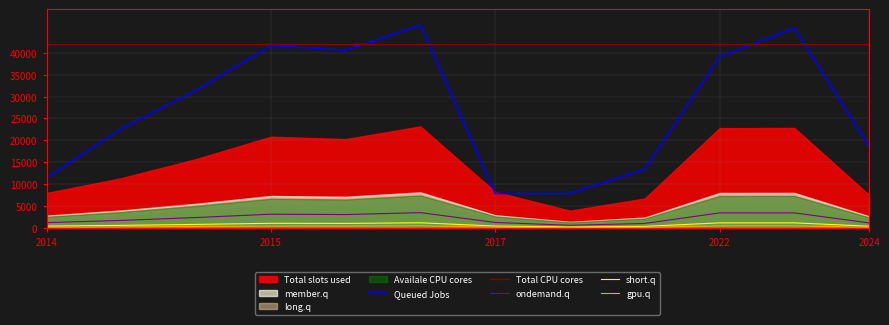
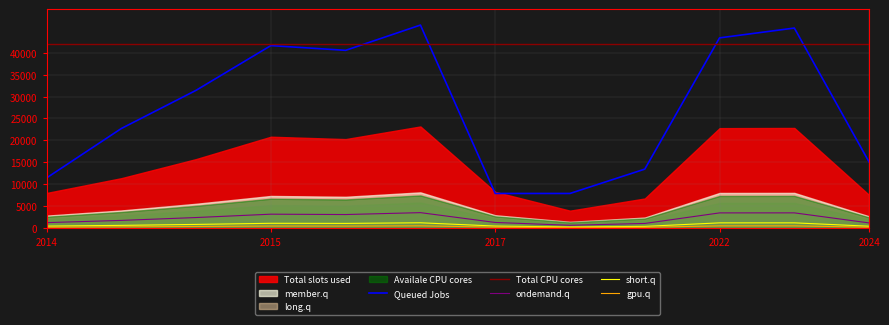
Queued Jobs, 2022: 39000 -> 43000
Queued Jobs, 2024: 19000 -> 15000
